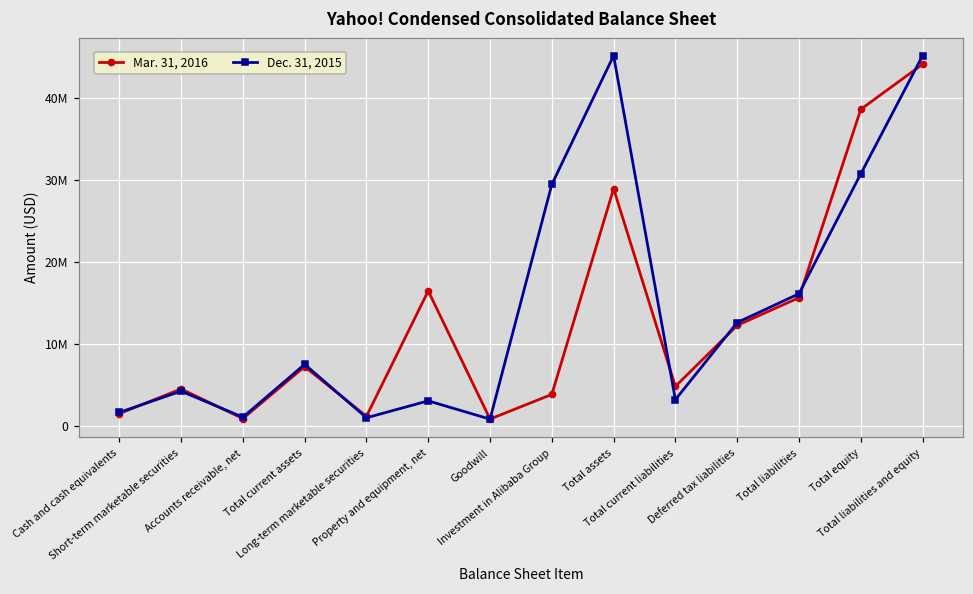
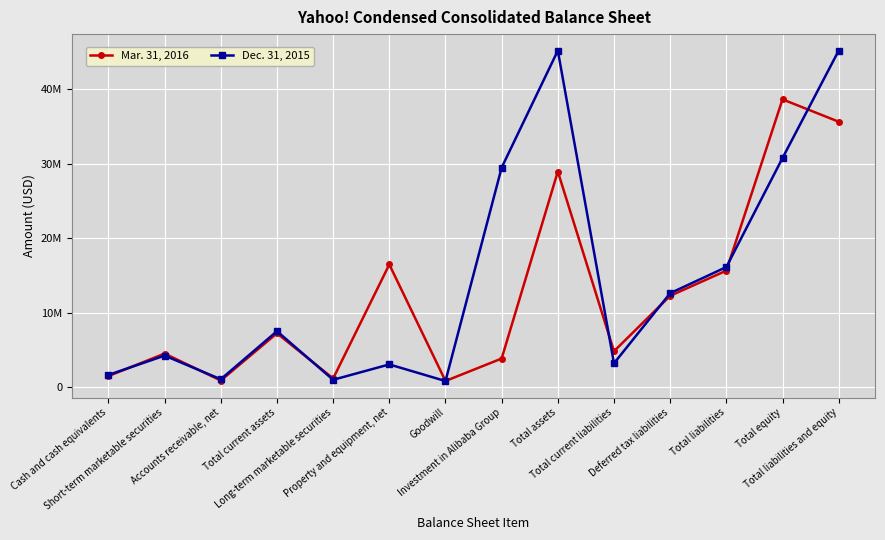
Mar. 31, 2016, Total liabilities and equity: 44000000 -> 36000000
